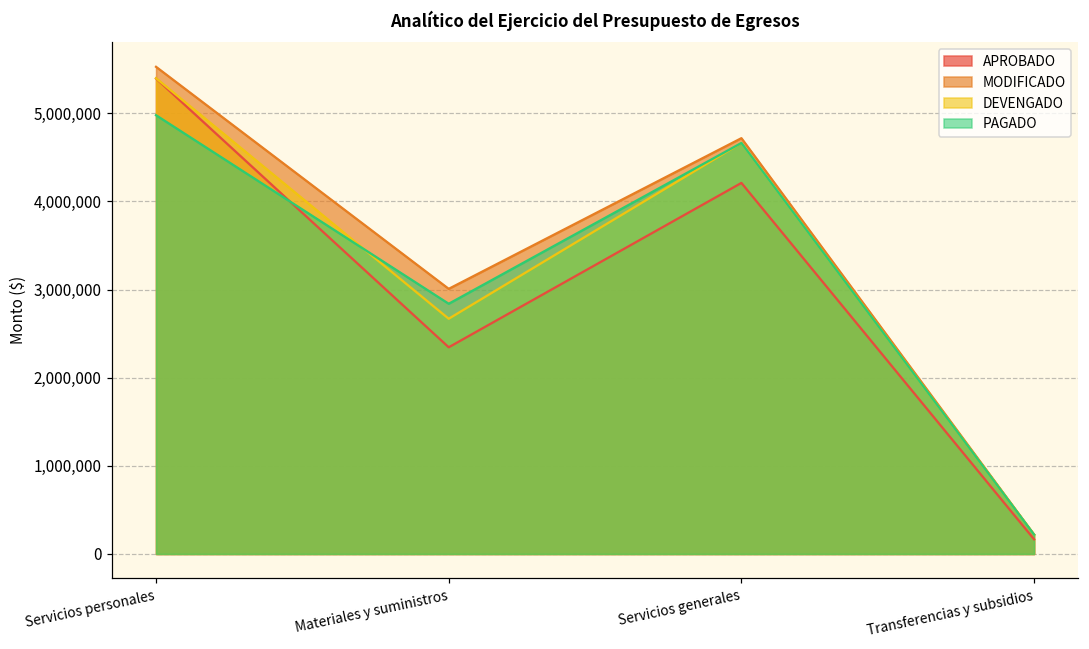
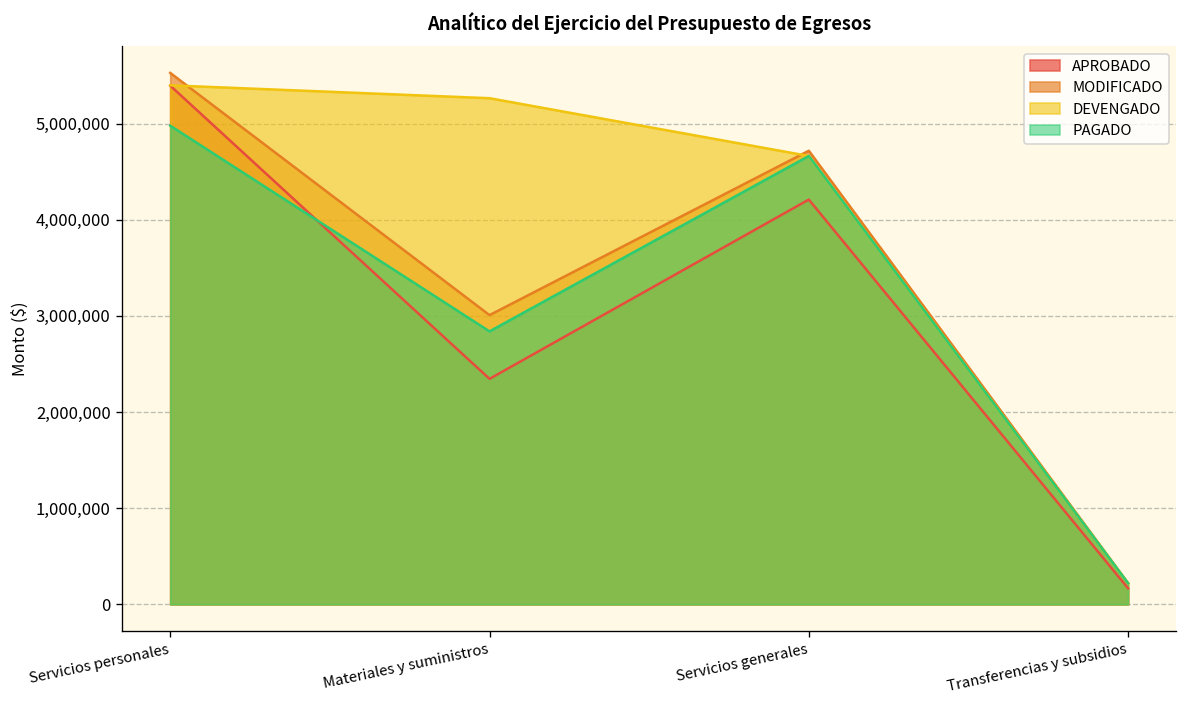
DEVENGADO, Materiales y suministros: 2,700,000 -> 5,300,000
